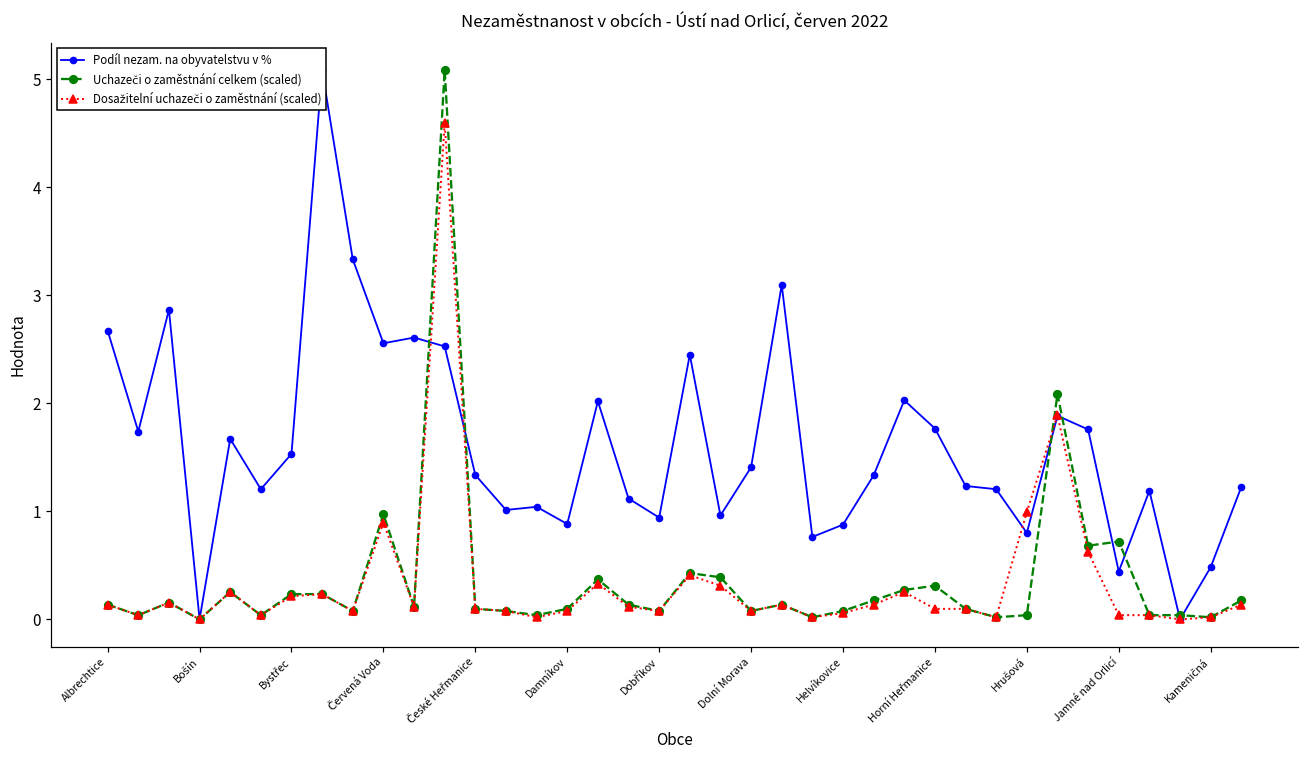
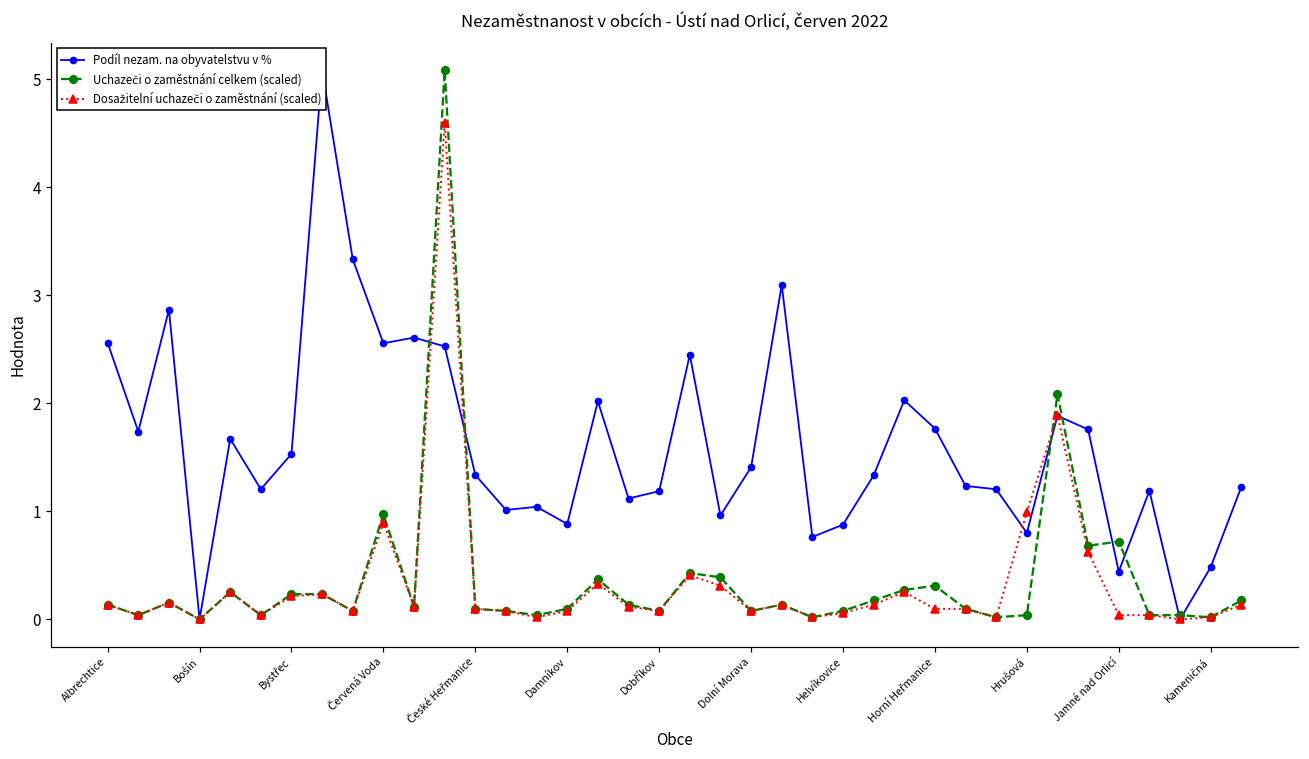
Podíl nezam. na obyvatelstvu v %, Albrechtice: 2.7 -> 2.6
Podíl nezam. na obyvatelstvu v %, Dobříkov: 0.9 -> 1.2
